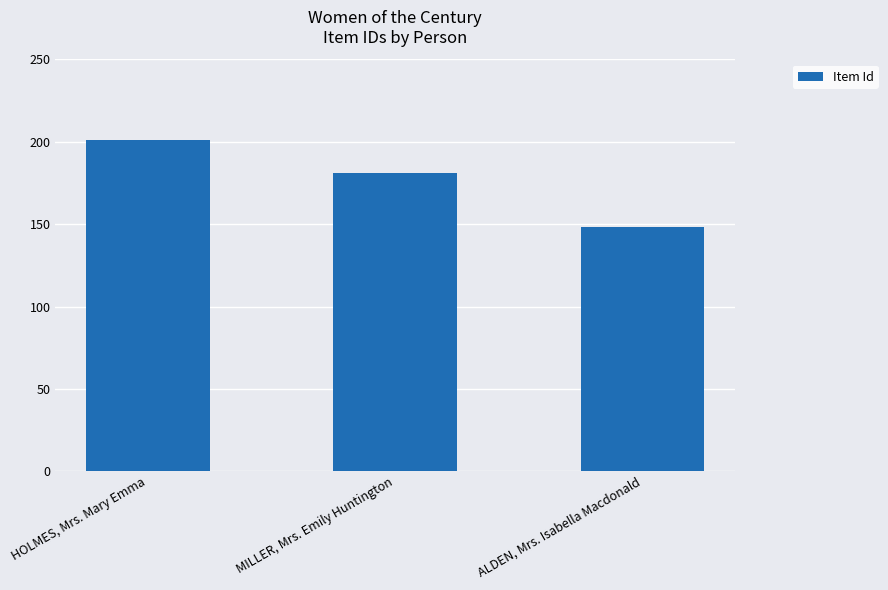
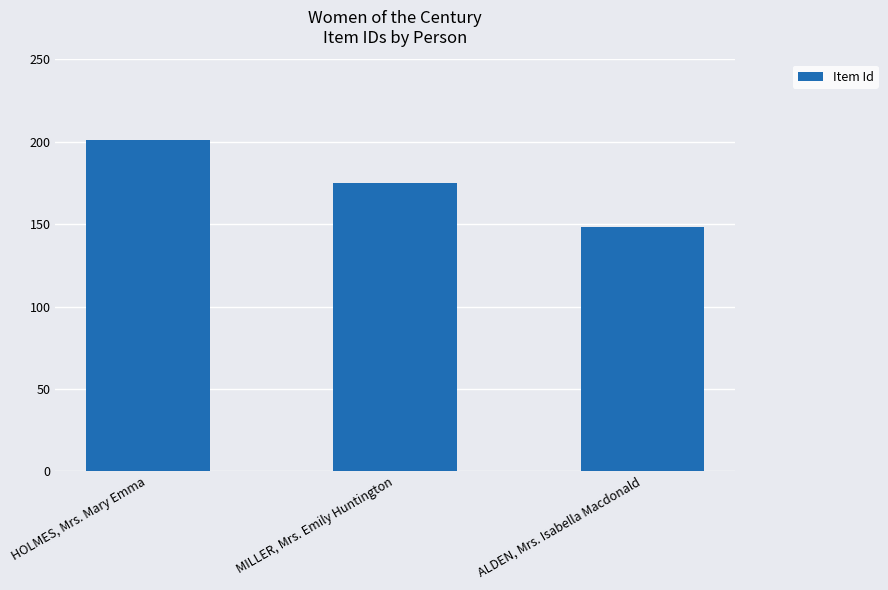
MILLER, Mrs. Emily Huntington: 181 -> 175
